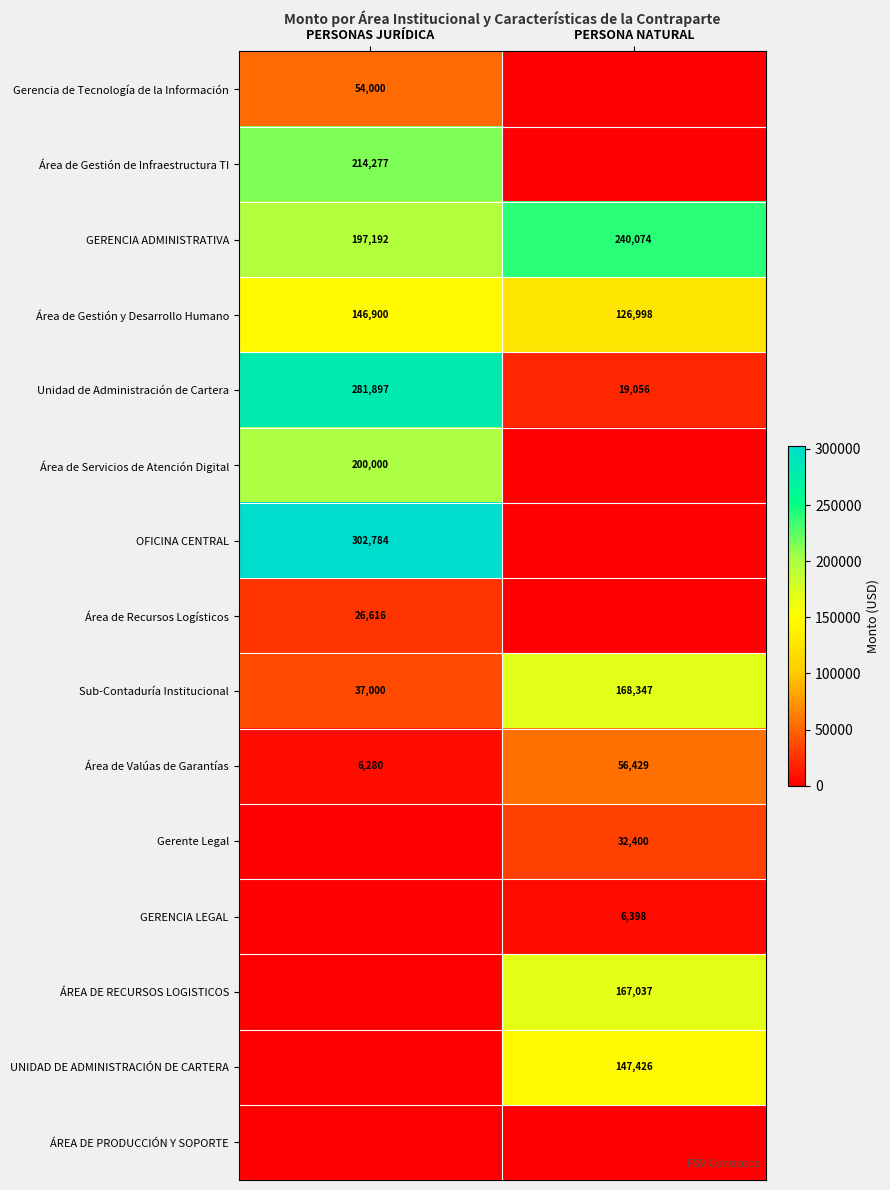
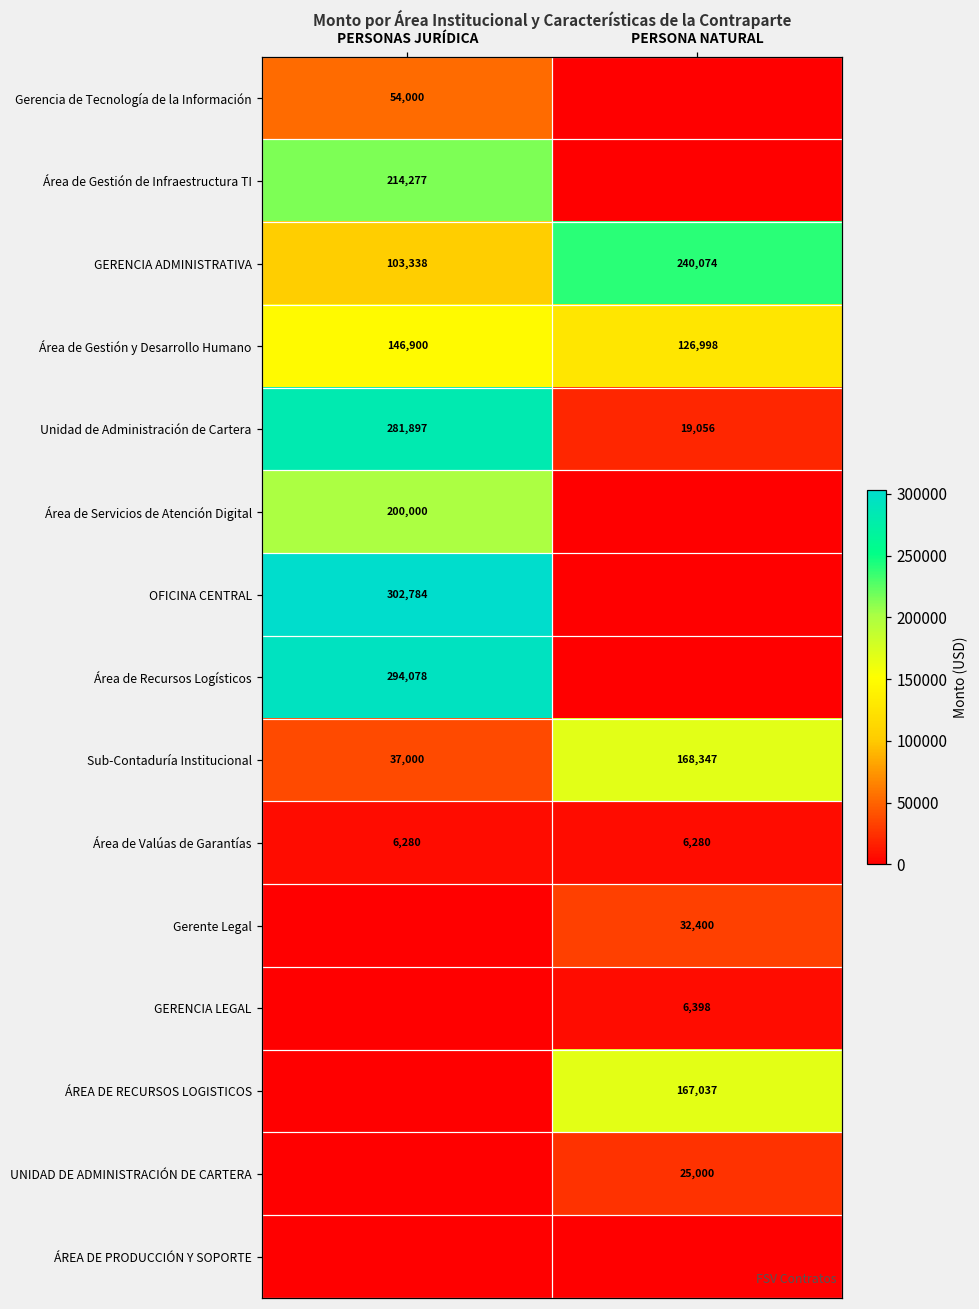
GERENCIA ADMINISTRATIVA, PERSONAS JURÍDICA: 197,192 -> 103,338
Área de Recursos Logísticos, PERSONAS JURÍDICA: 26,616 -> 294,078
Área de Valúas de Garantías, PERSONA NATURAL: 56,429 -> 6,280
UNIDAD DE ADMINISTRACIÓN DE CARTERA, PERSONA NATURAL: 147,426 -> 25,000
